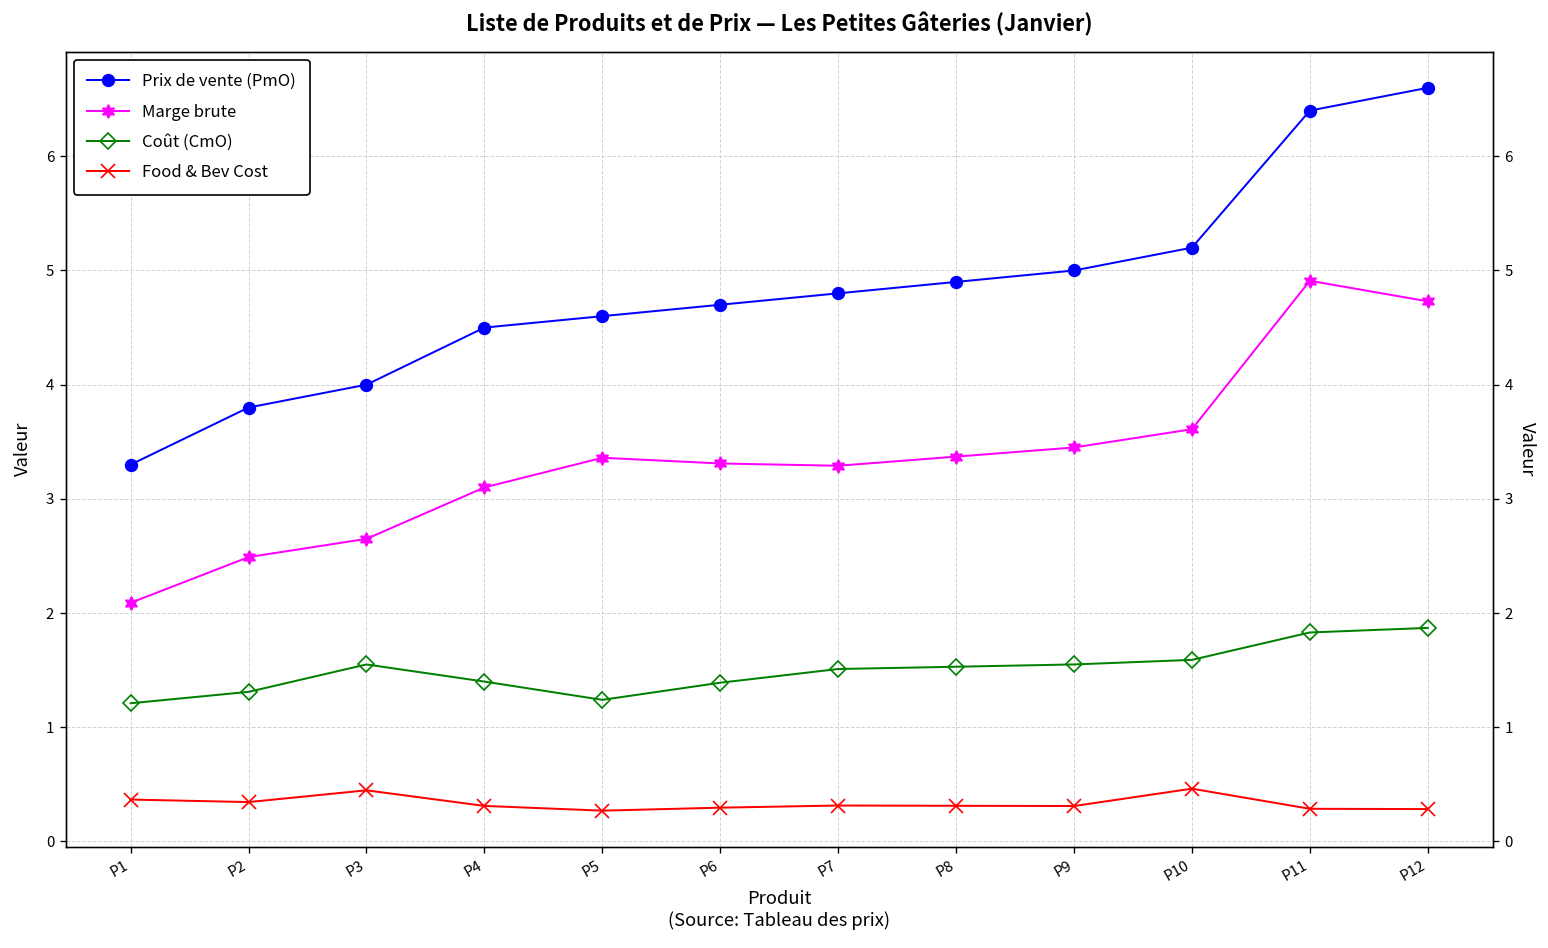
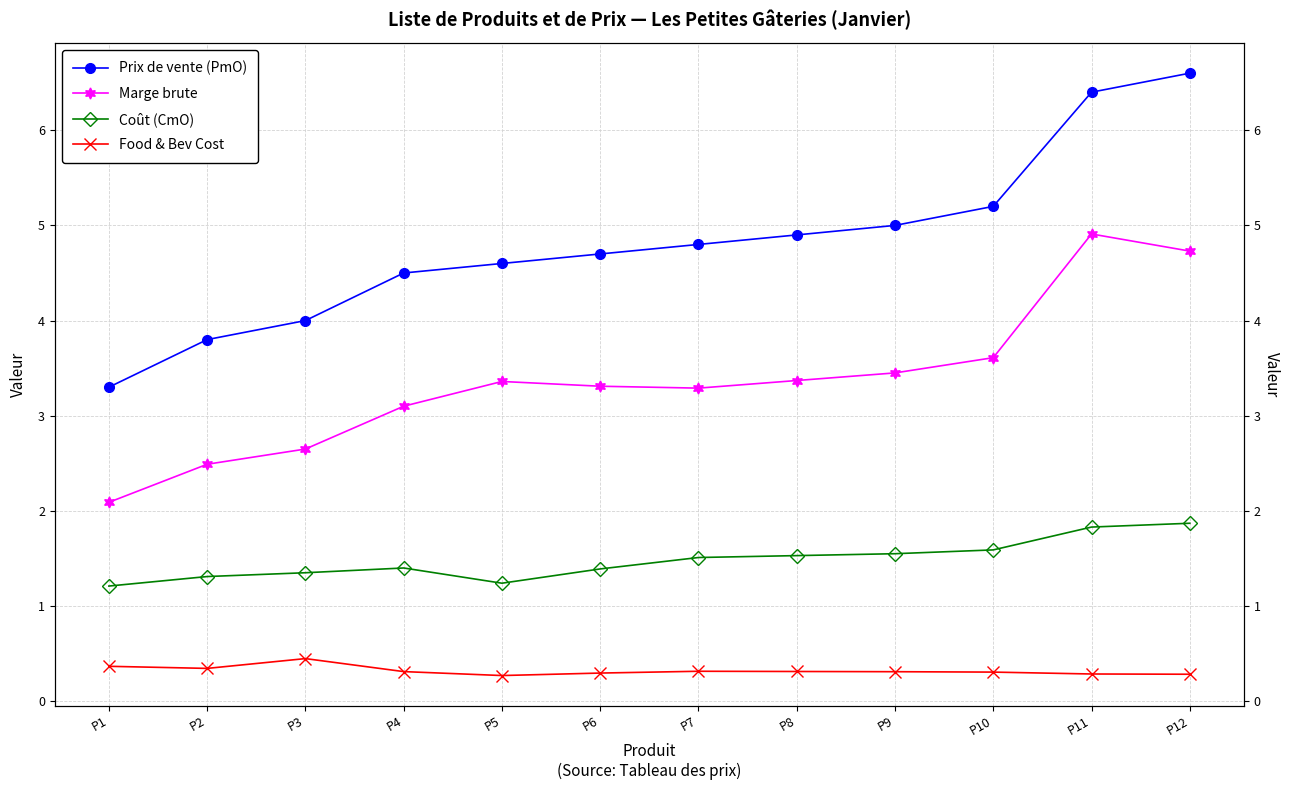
Coût (CmO), P3: 1.6 -> 1.4
Food & Bev Cost, P10: 0.5 -> 0.3
